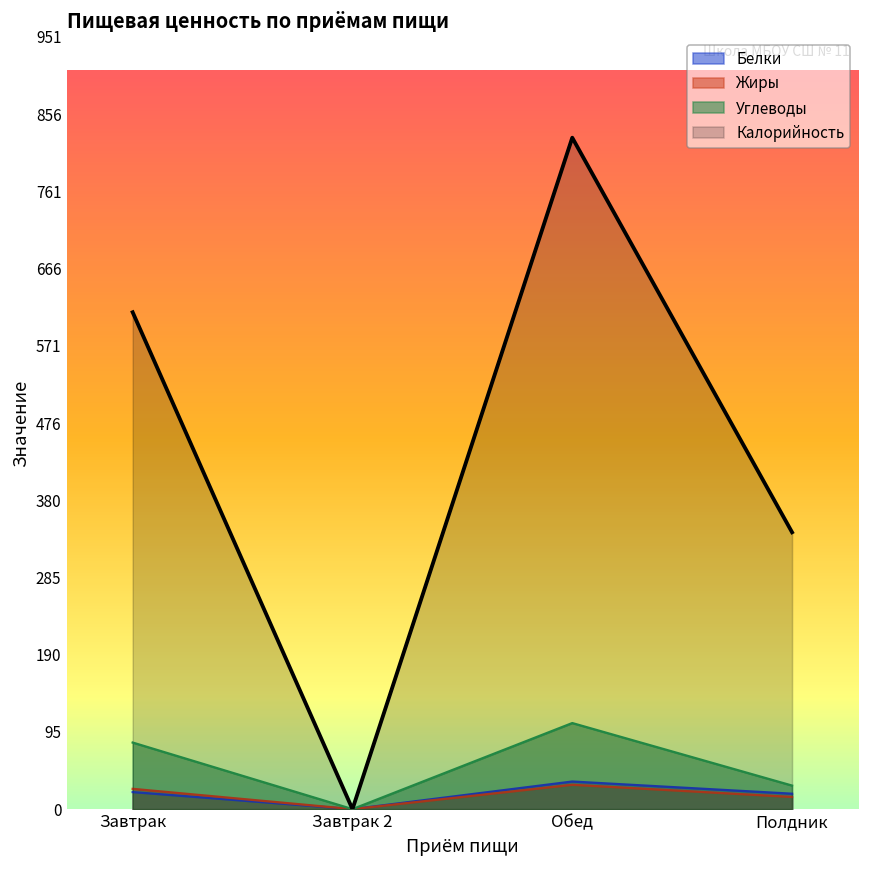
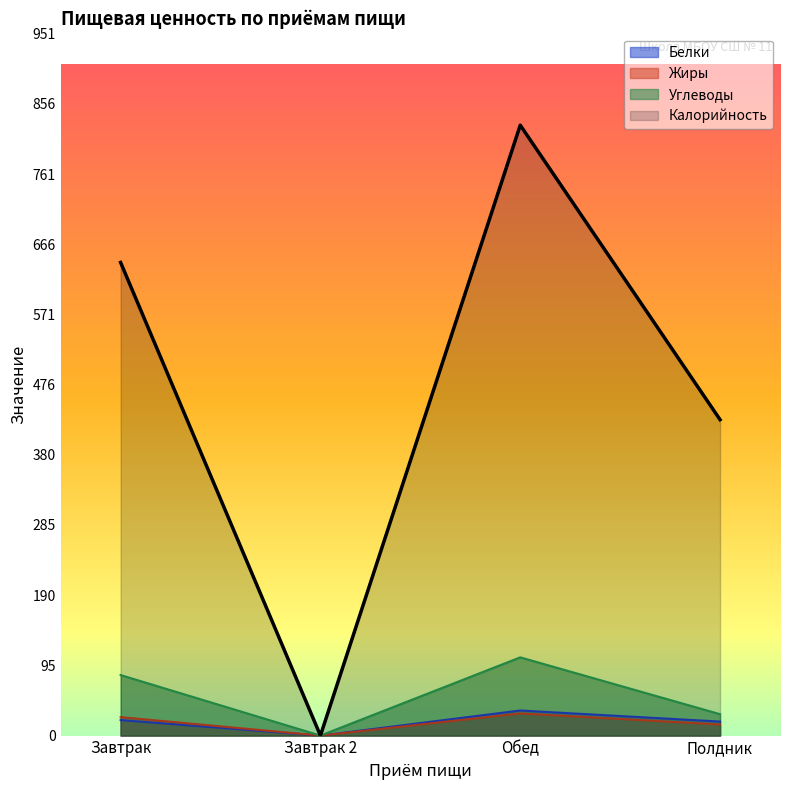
Калорийность, Завтрак: 610 -> 640
Калорийность, Полдник: 340 -> 430
